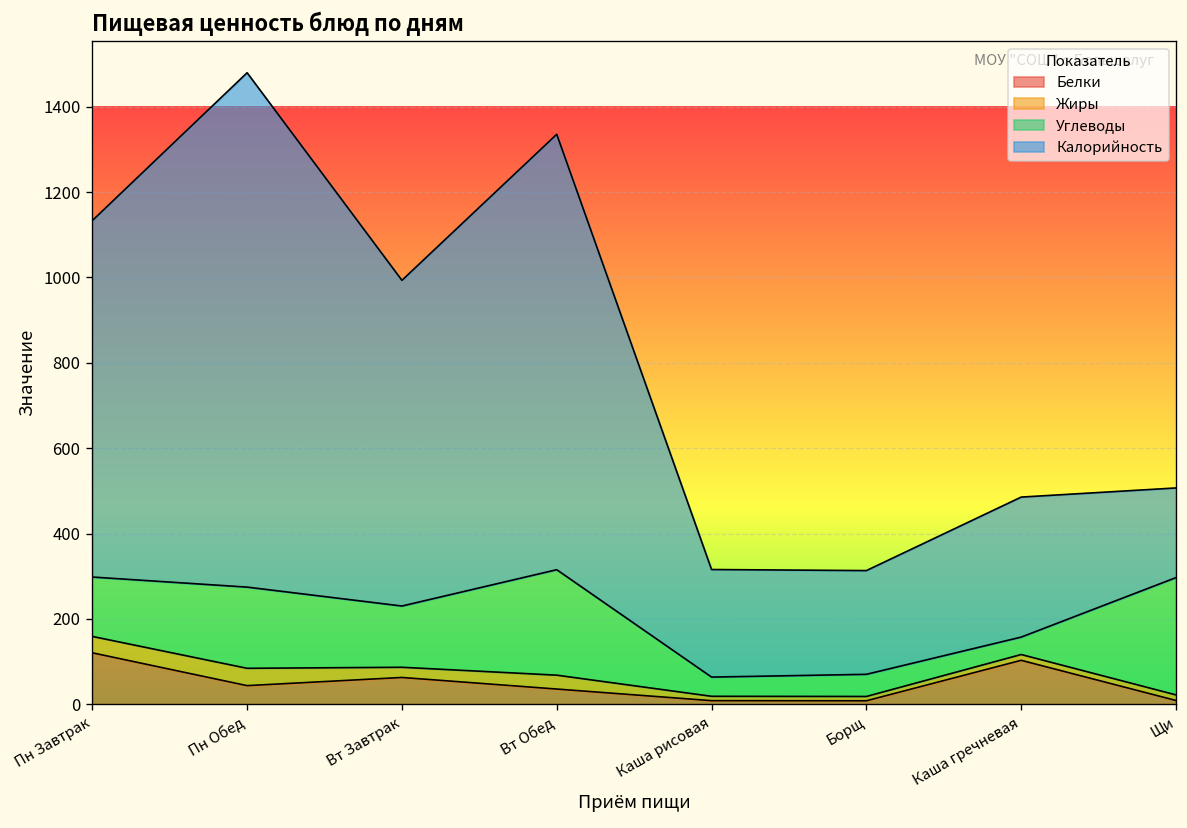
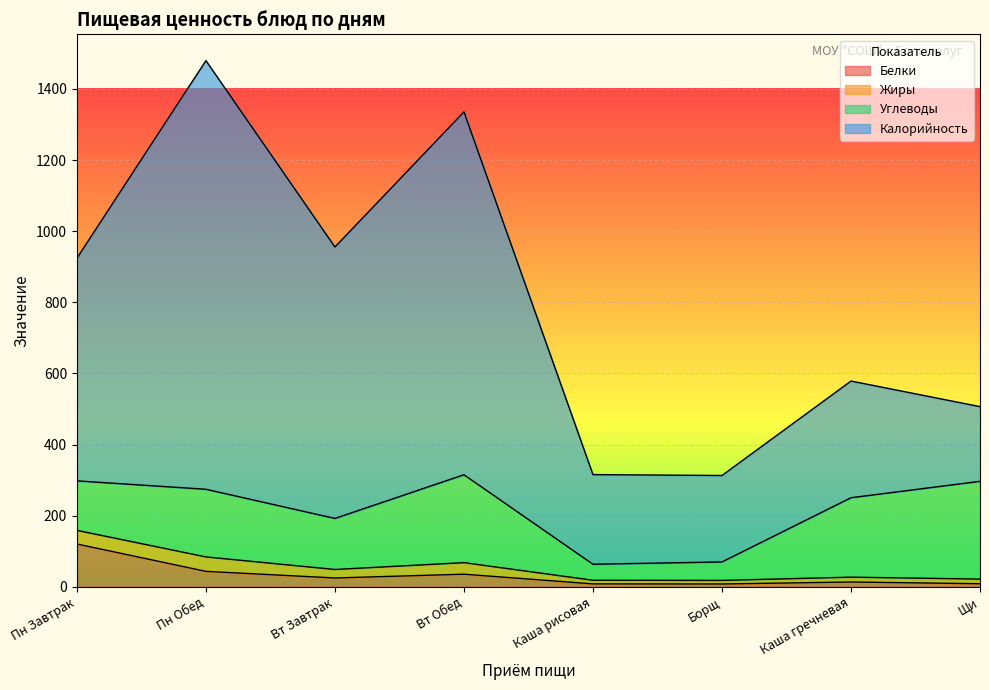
Калорийность, Пн Завтрак: 830 -> 630
Белки, Вт Завтрак: 60 -> 30
Белки, Каша гречневая: 100 -> 10
Углеводы, Каша гречневая: 40 -> 220
